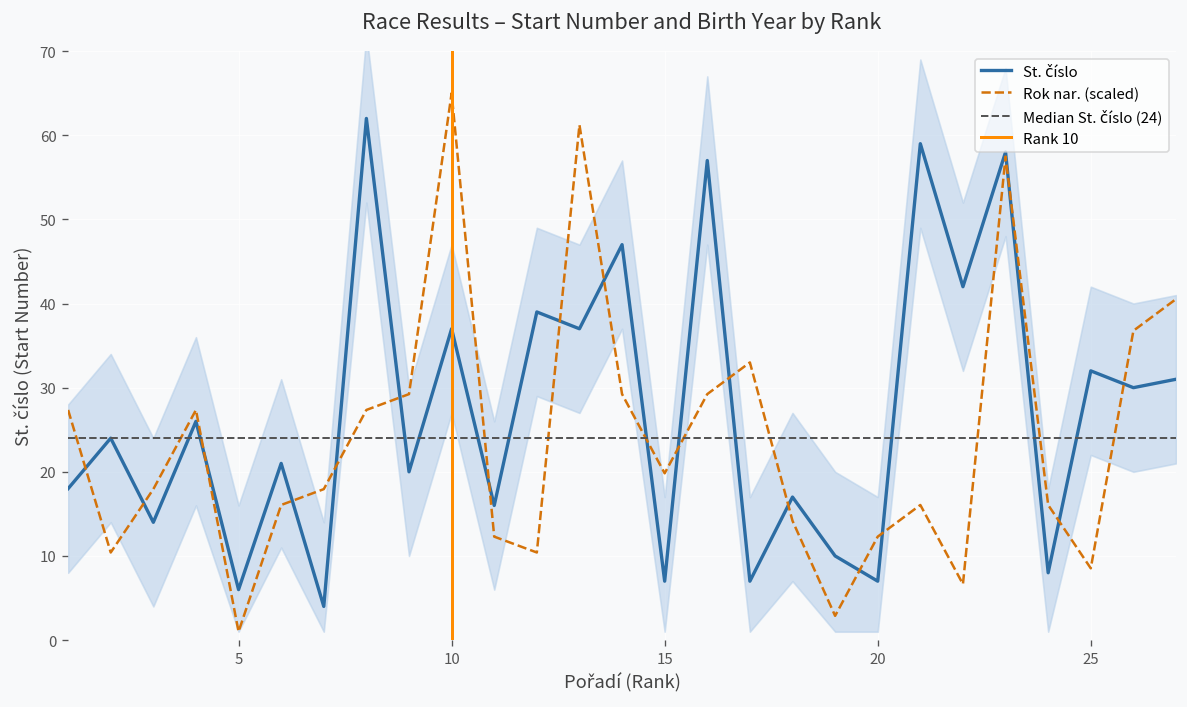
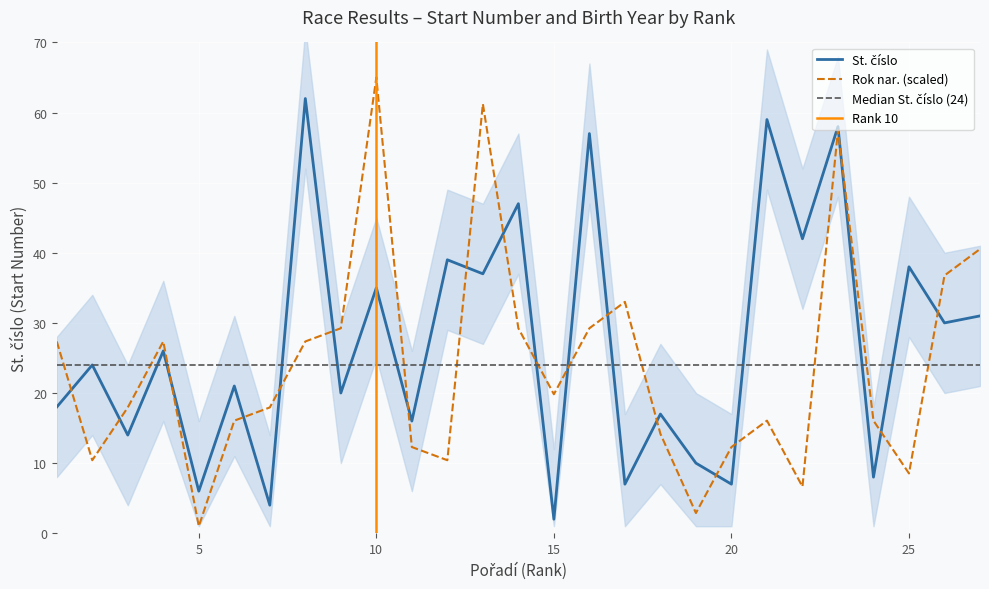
St. číslo, 10: 37 -> 35
St. číslo, 15: 7 -> 2
St. číslo, 25: 32 -> 38
